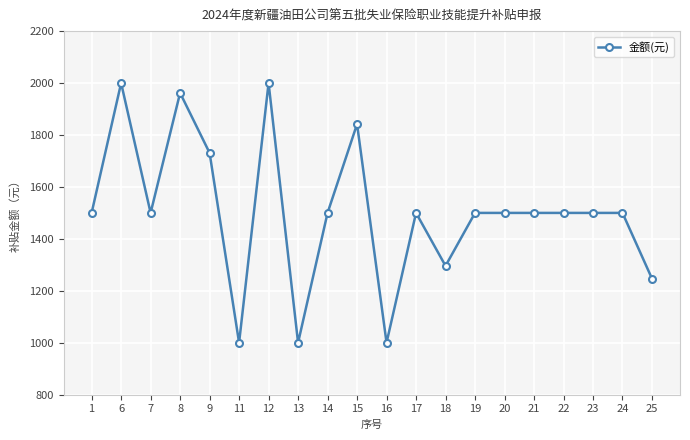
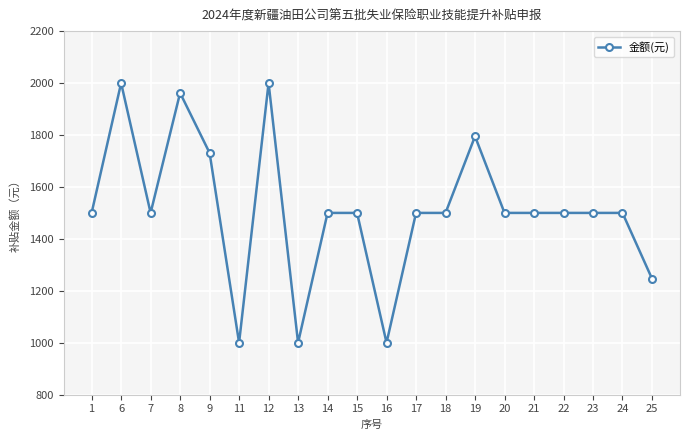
15: 1840 -> 1500
18: 1300 -> 1500
19: 1500 -> 1800
